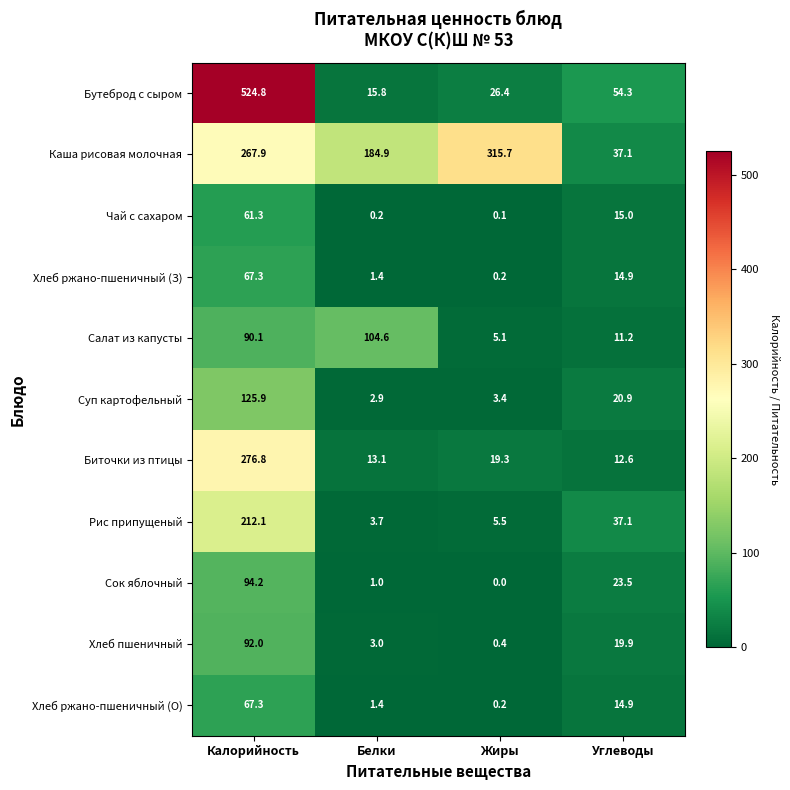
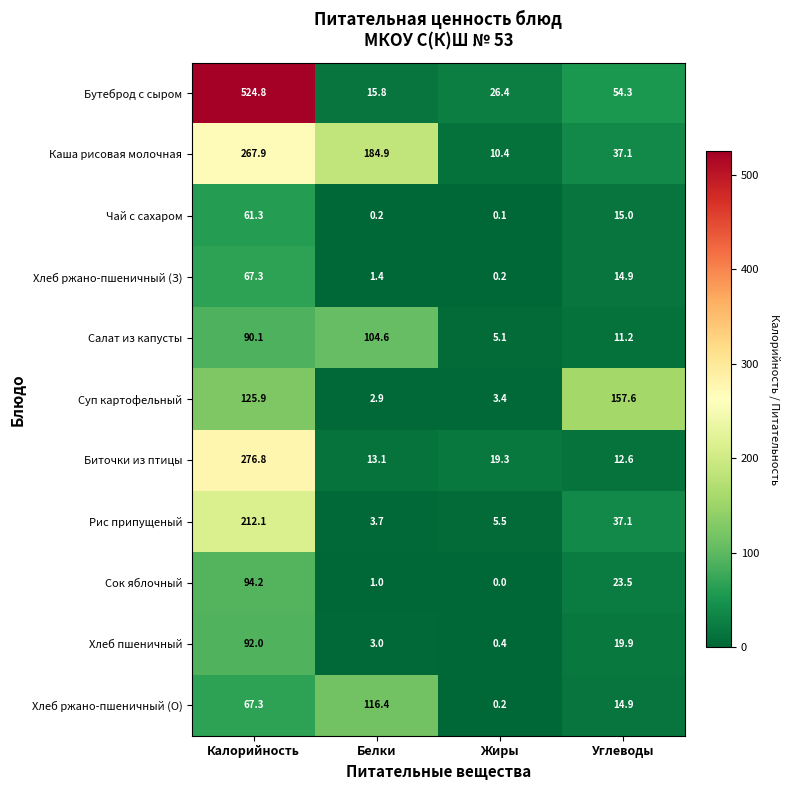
Каша рисовая молочная, Жиры: 315.7 -> 10.4
Суп картофельный, Углеводы: 20.9 -> 157.6
Хлеб ржано-пшеничный (О), Белки: 1.4 -> 116.4
